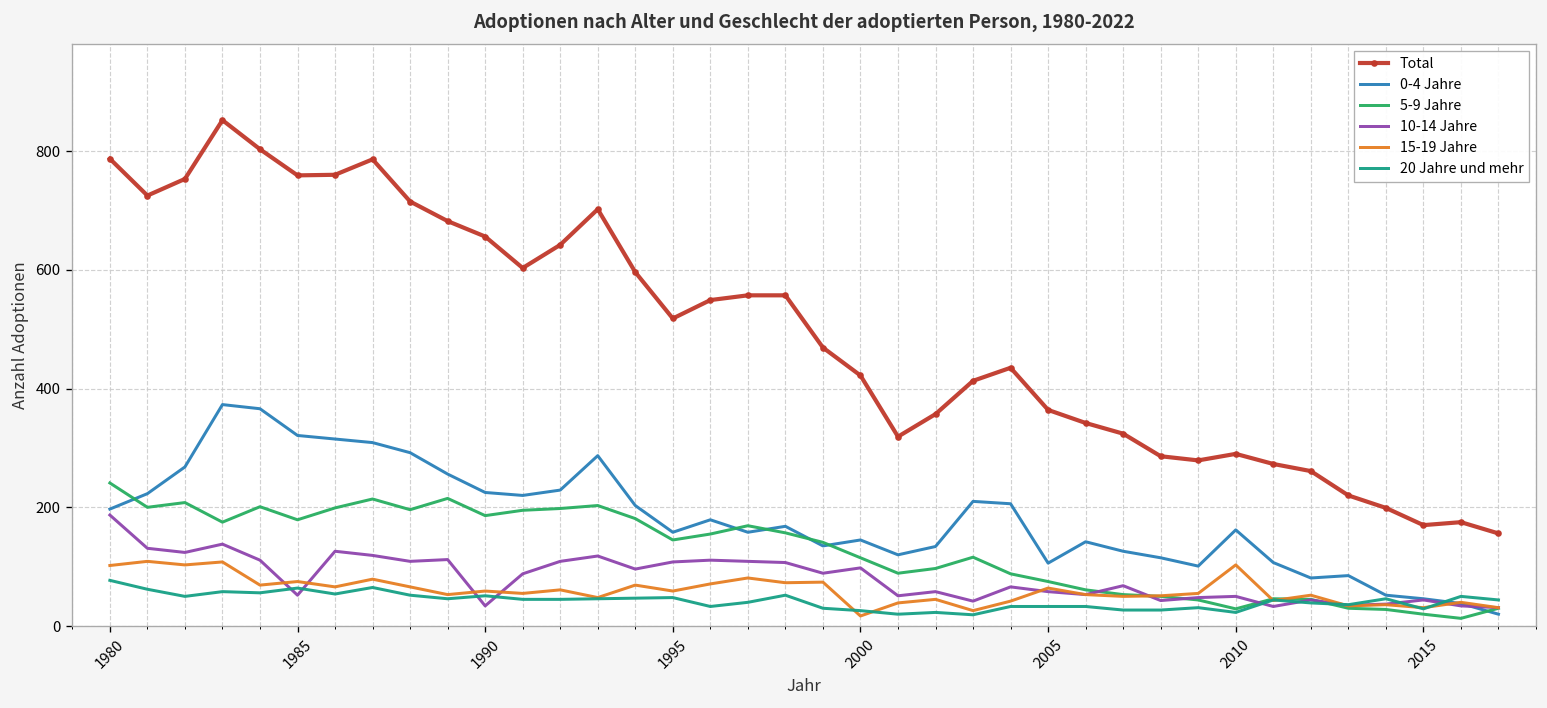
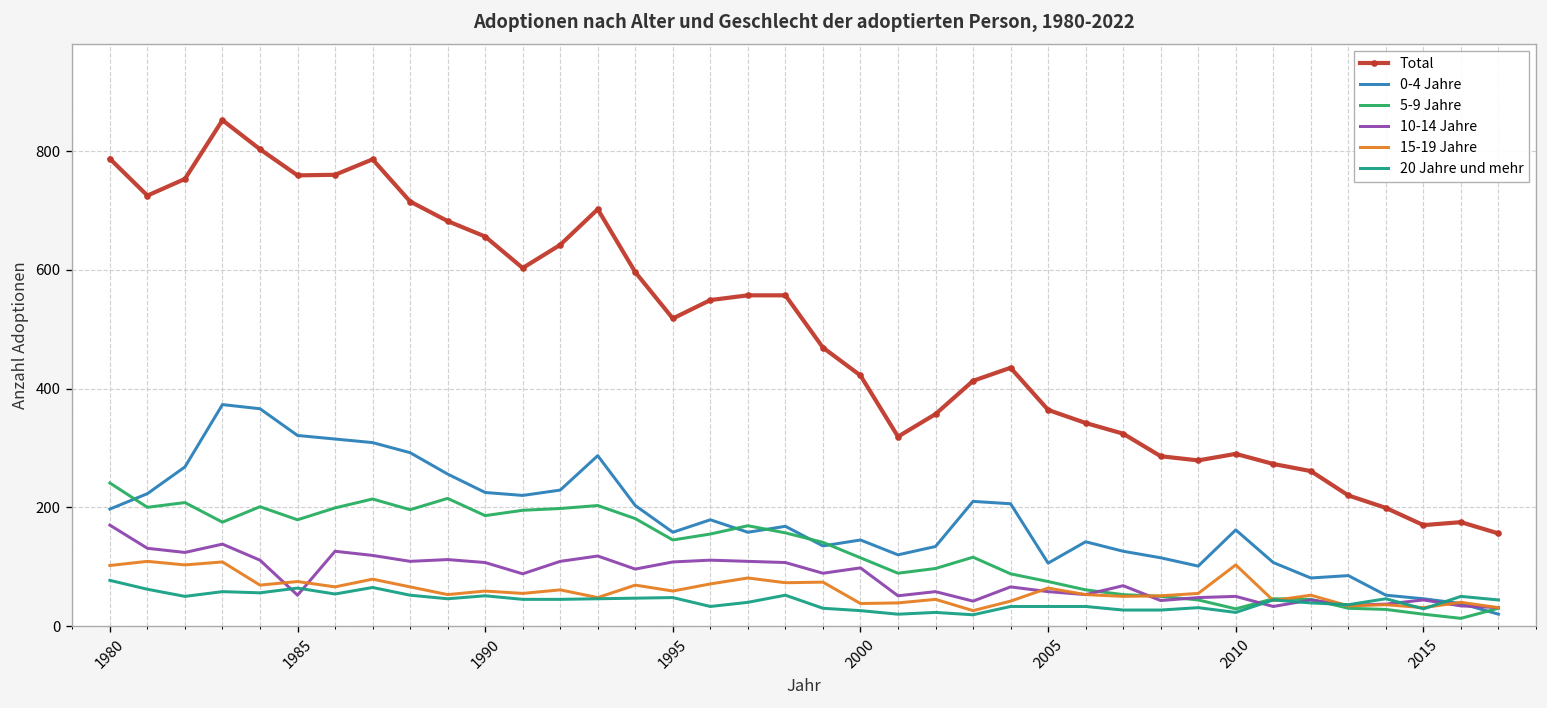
10-14 Jahre, 1980: 190 -> 170
10-14 Jahre, 1990: 30 -> 110
15-19 Jahre, 2000: 20 -> 40
